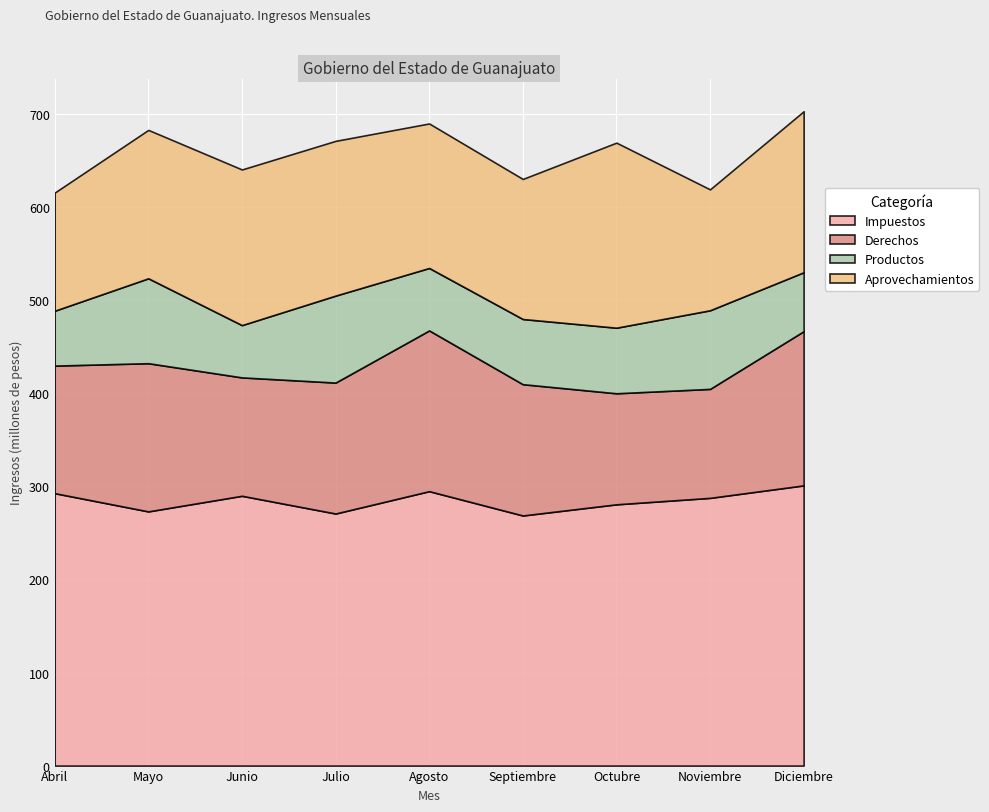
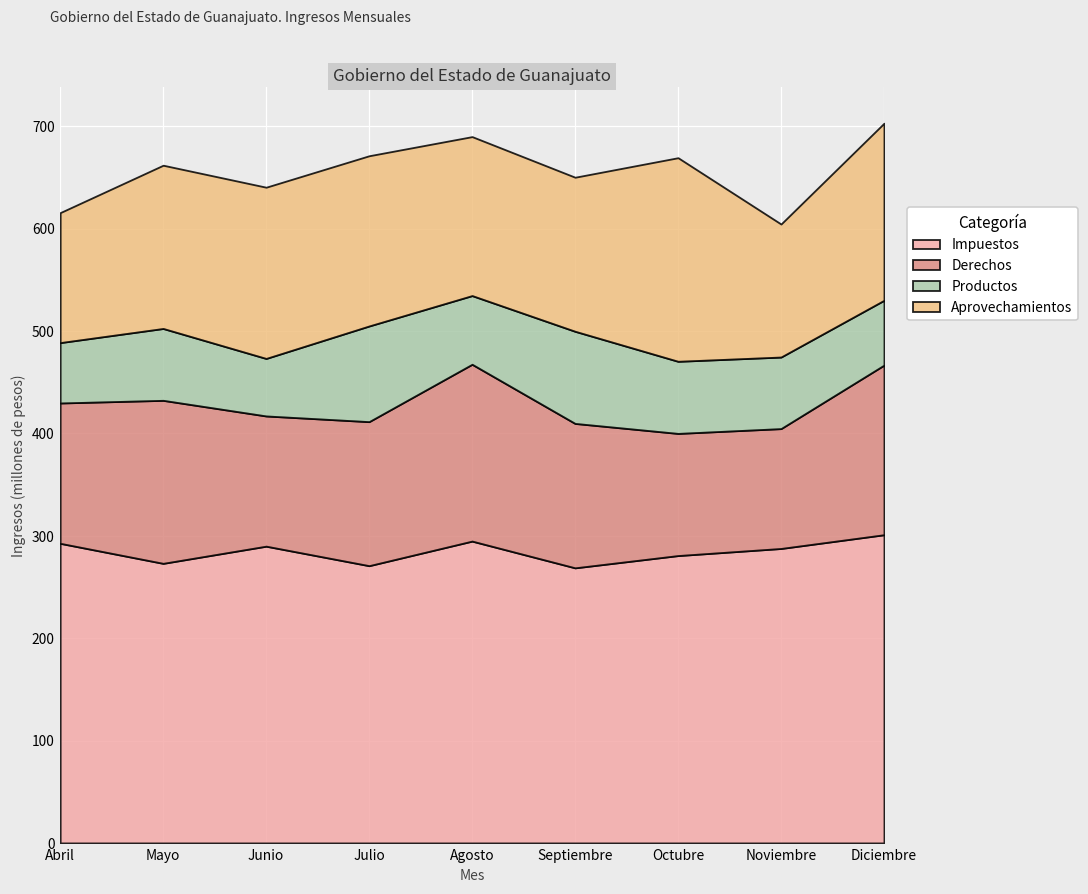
Productos, Mayo: 90 -> 70
Productos, Septiembre: 70 -> 90
Productos, Noviembre: 80 -> 70
